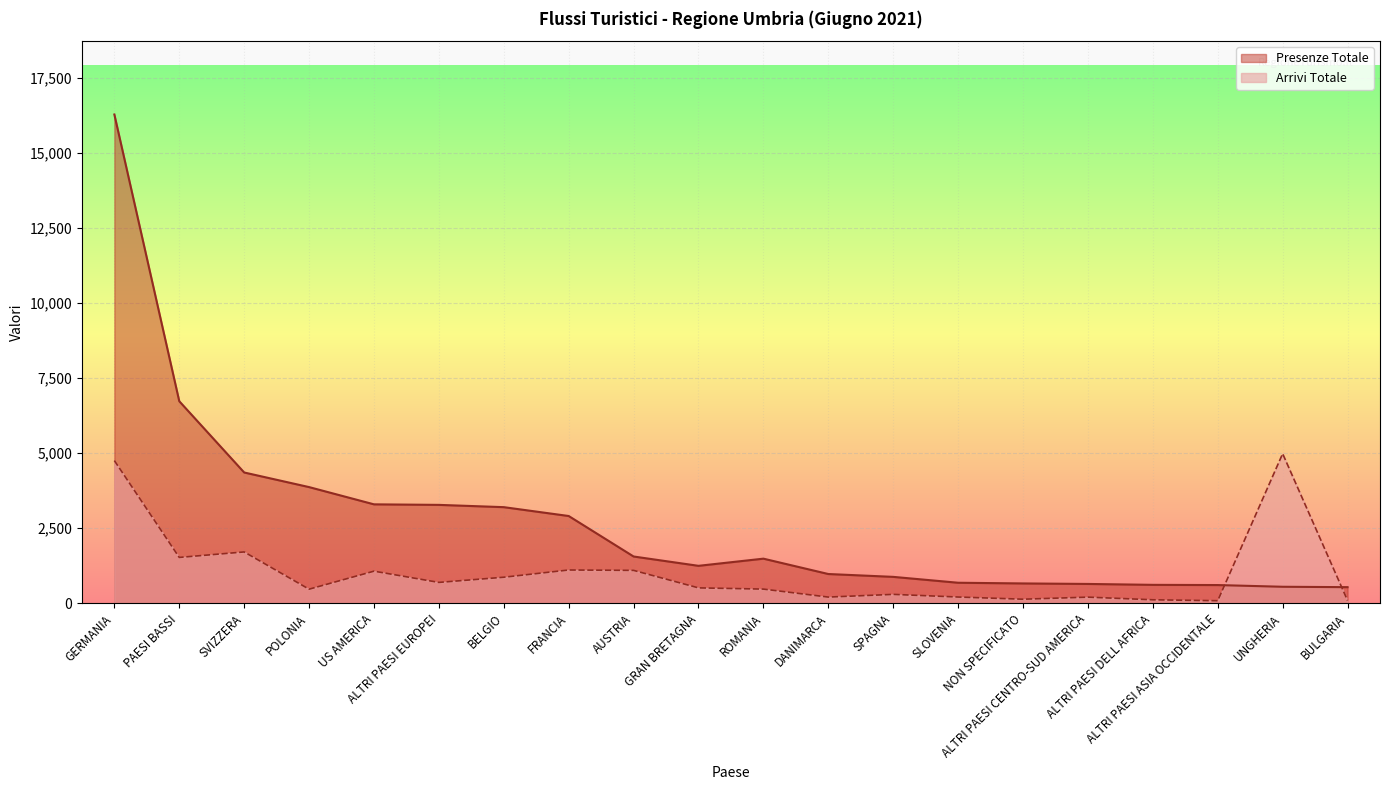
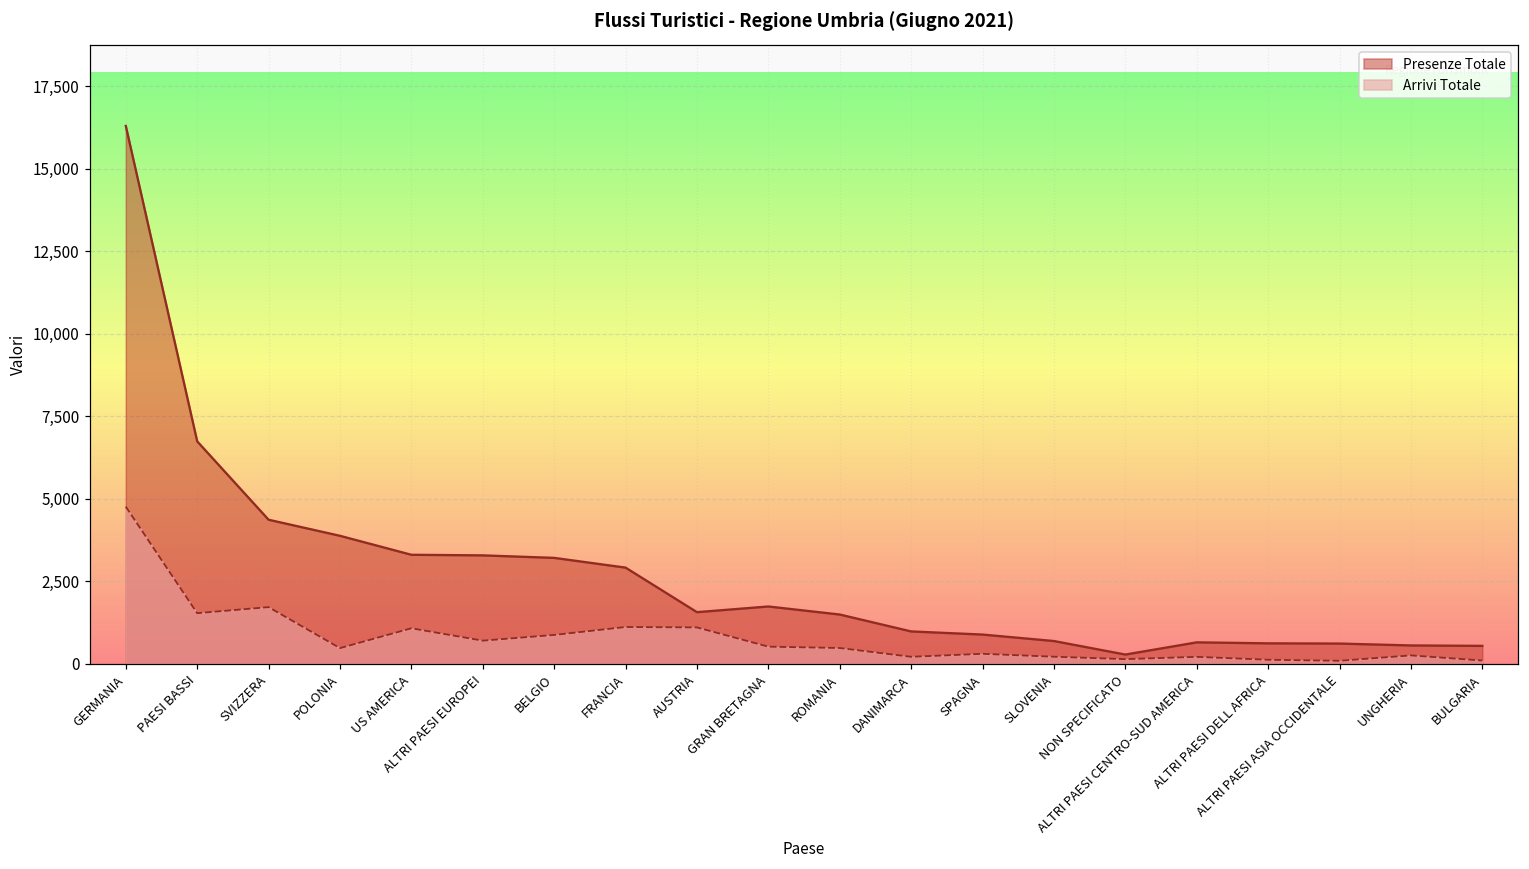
Presenze Totale, GRAN BRETAGNA: 1,200 -> 1,700
Presenze Totale, NON SPECIFICATO: 700 -> 300
Arrivi Totale, UNGHERIA: 5,000 -> 200
